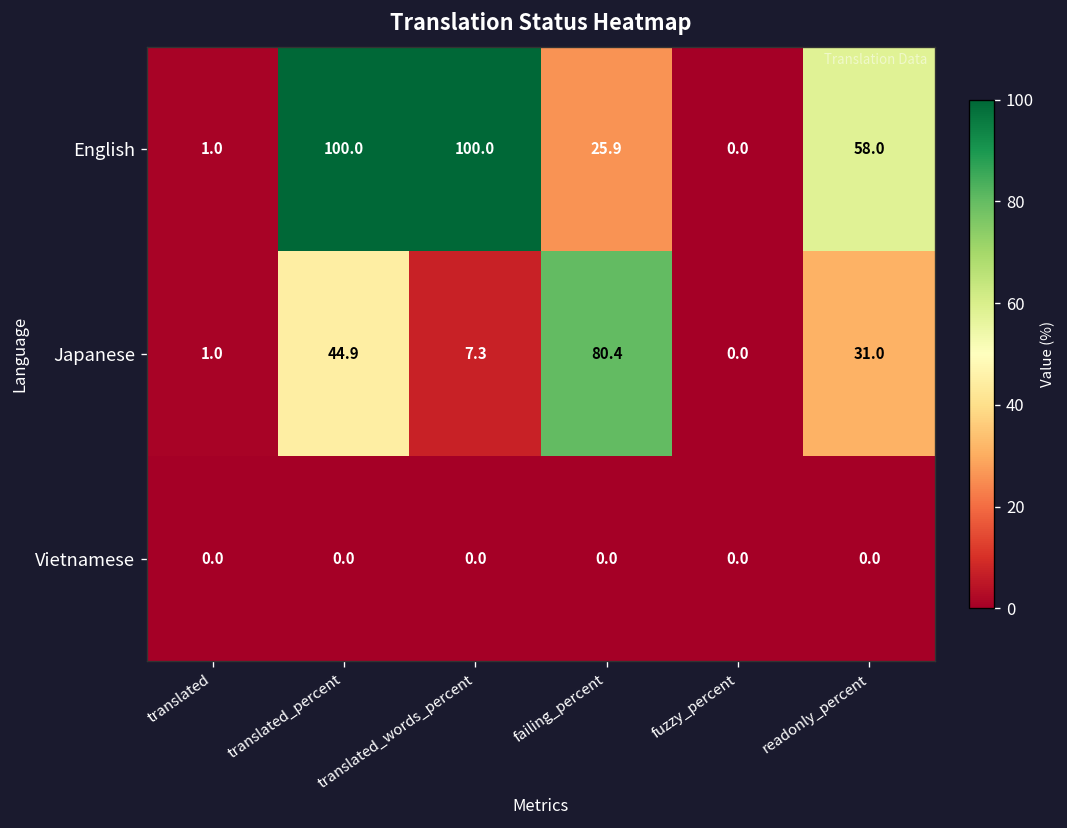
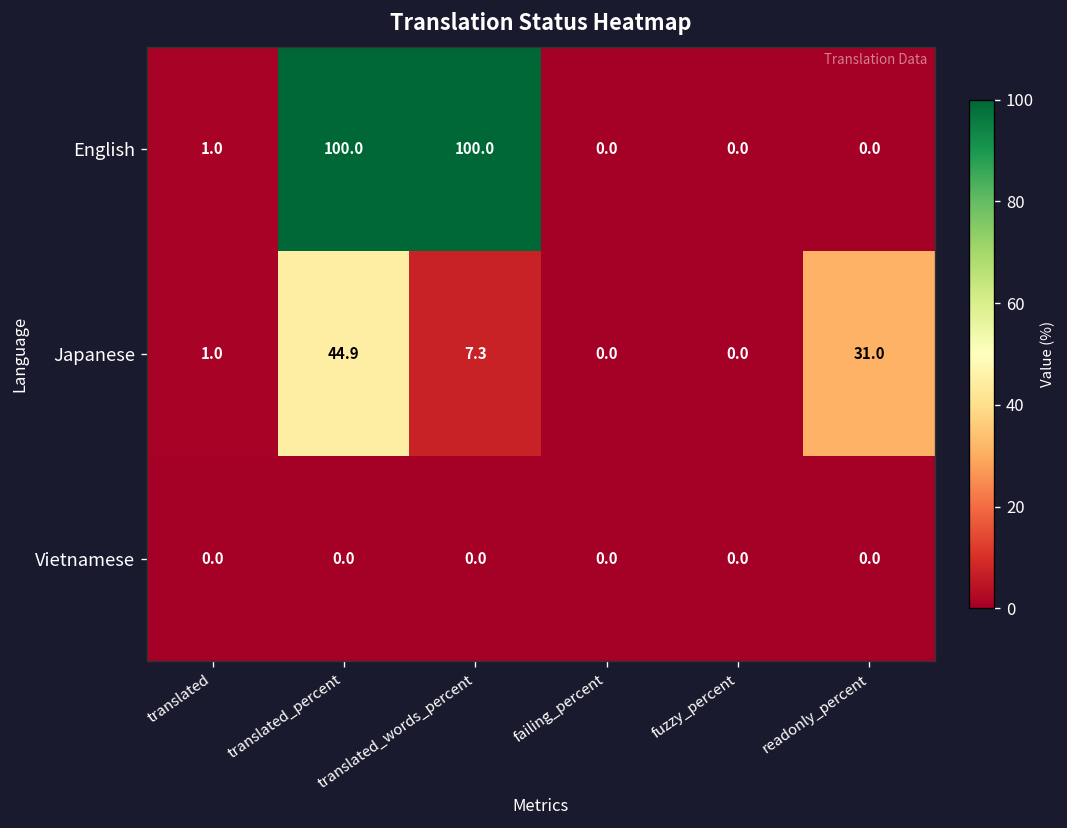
English, failing_percent: 25.9 -> 0.0
English, readonly_percent: 58.0 -> 0.0
Japanese, failing_percent: 80.4 -> 0.0
